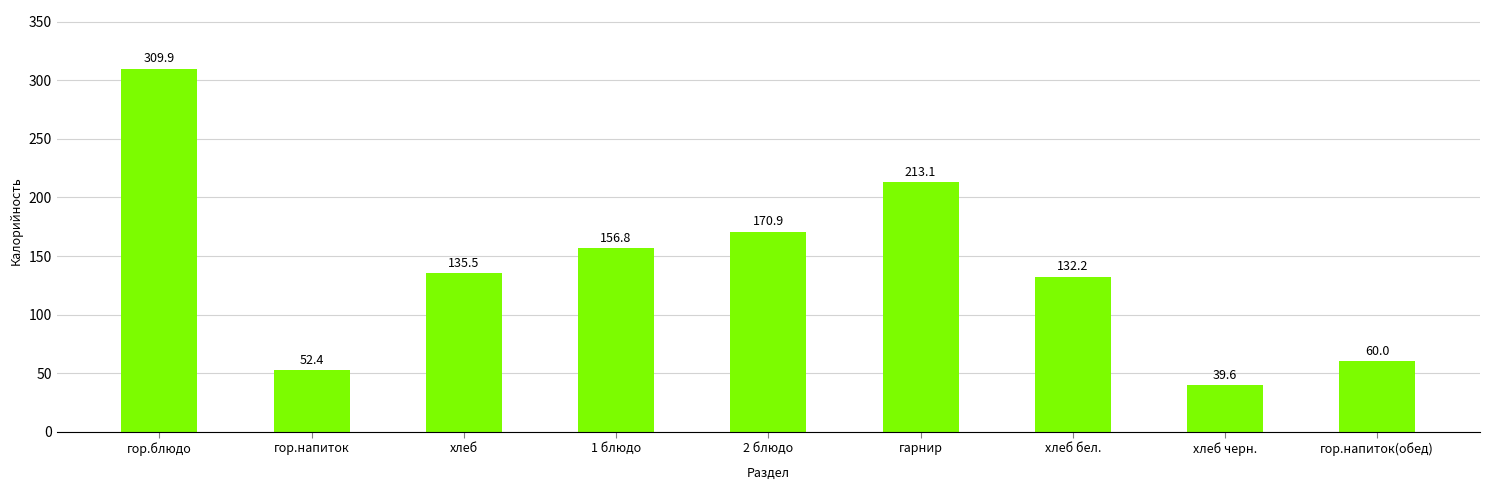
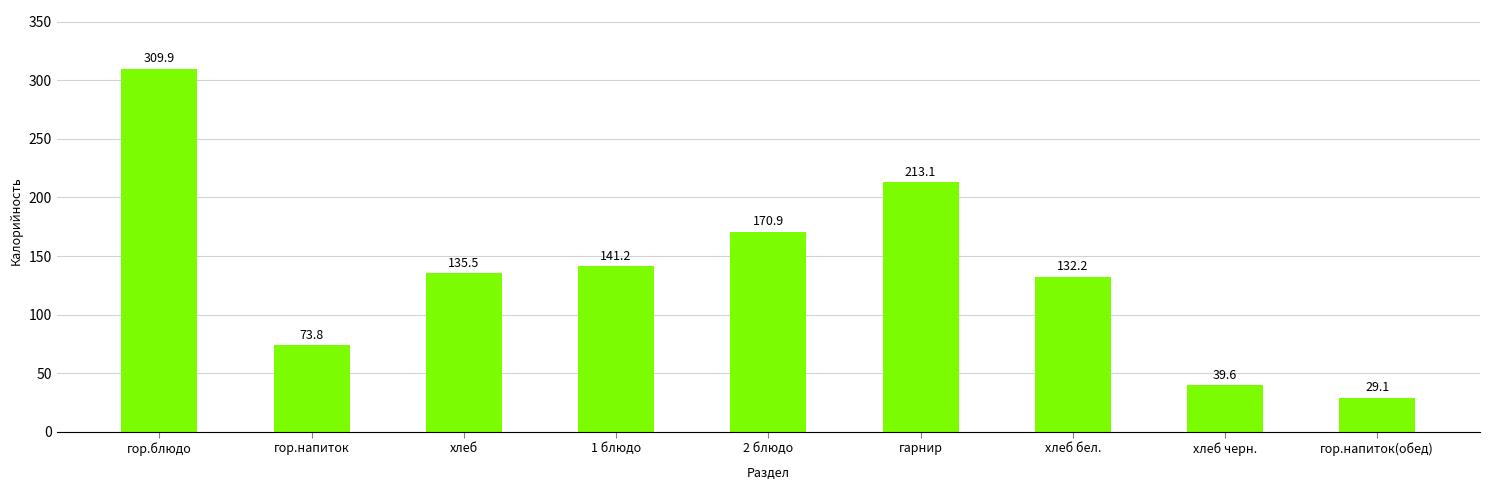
гор.напиток: 52.4 -> 73.8
1 блюдо: 156.8 -> 141.2
гор.напиток(обед): 60.0 -> 29.1
